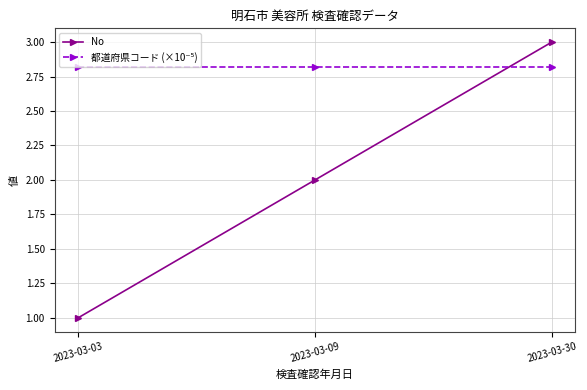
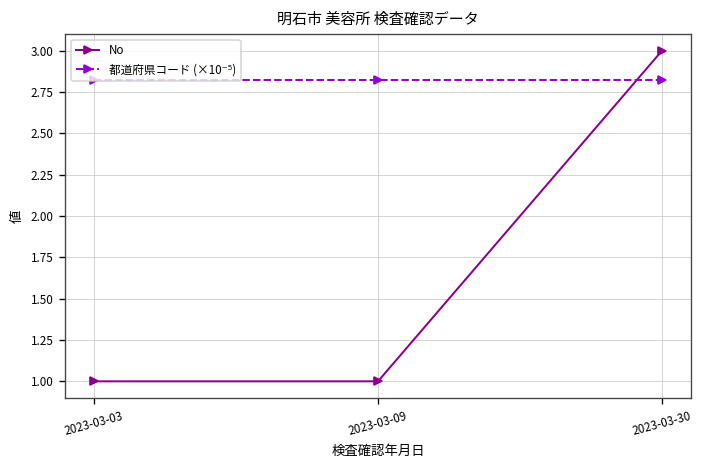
No, 2023-03-09: 2 -> 1
